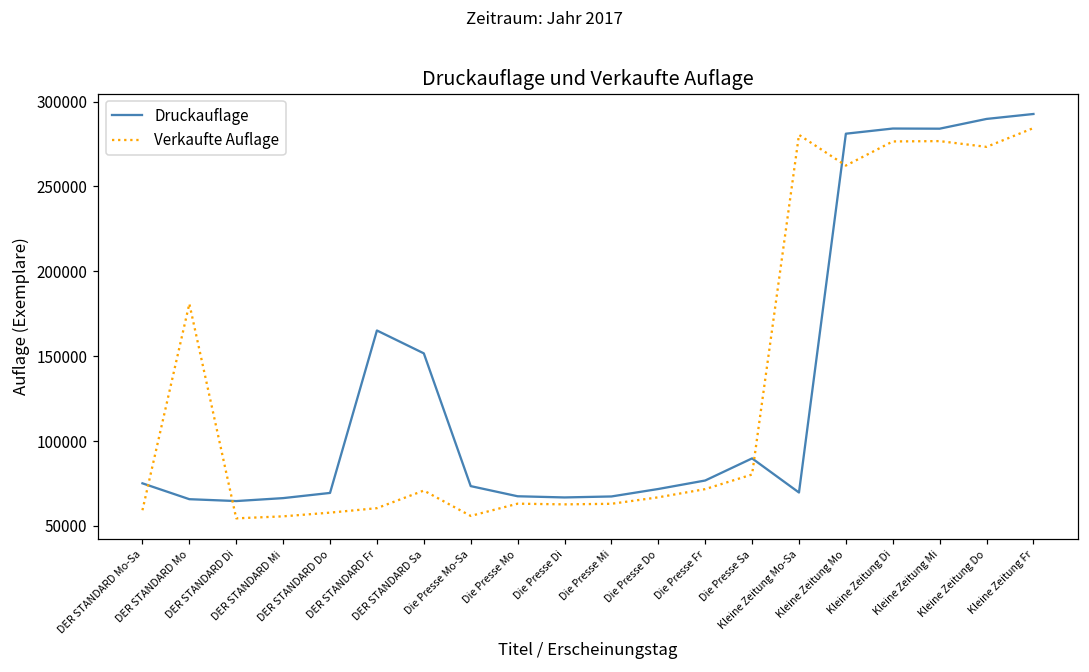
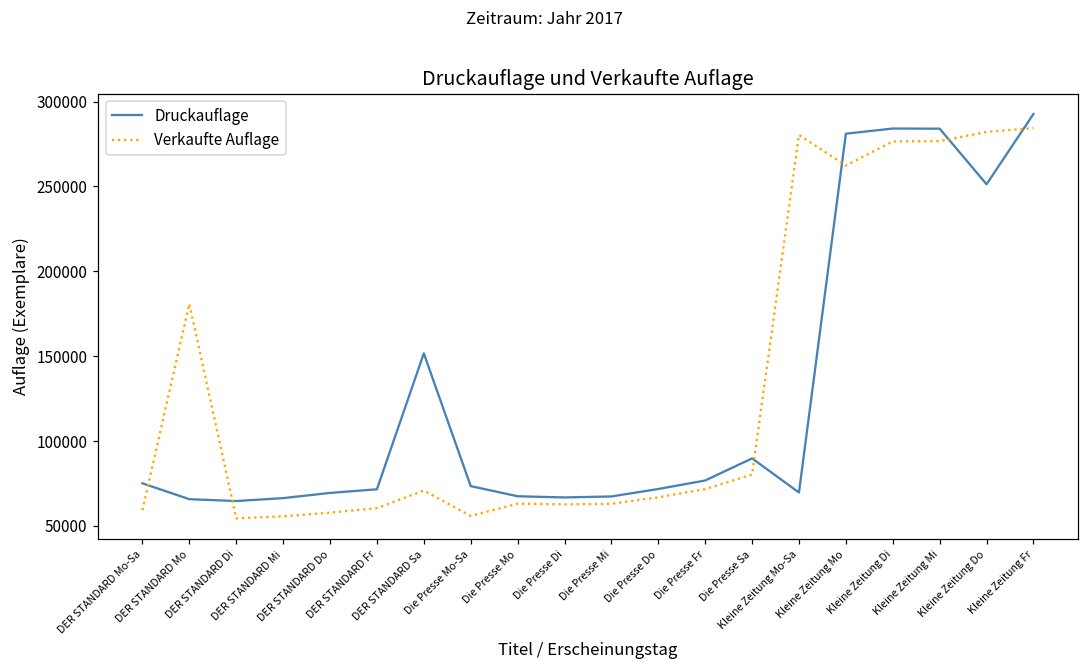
Druckauflage, DER STANDARD Fr: 165000 -> 72000
Druckauflage, Kleine Zeitung Do: 290000 -> 251000
Verkaufte Auflage, Kleine Zeitung Do: 273000 -> 282000
